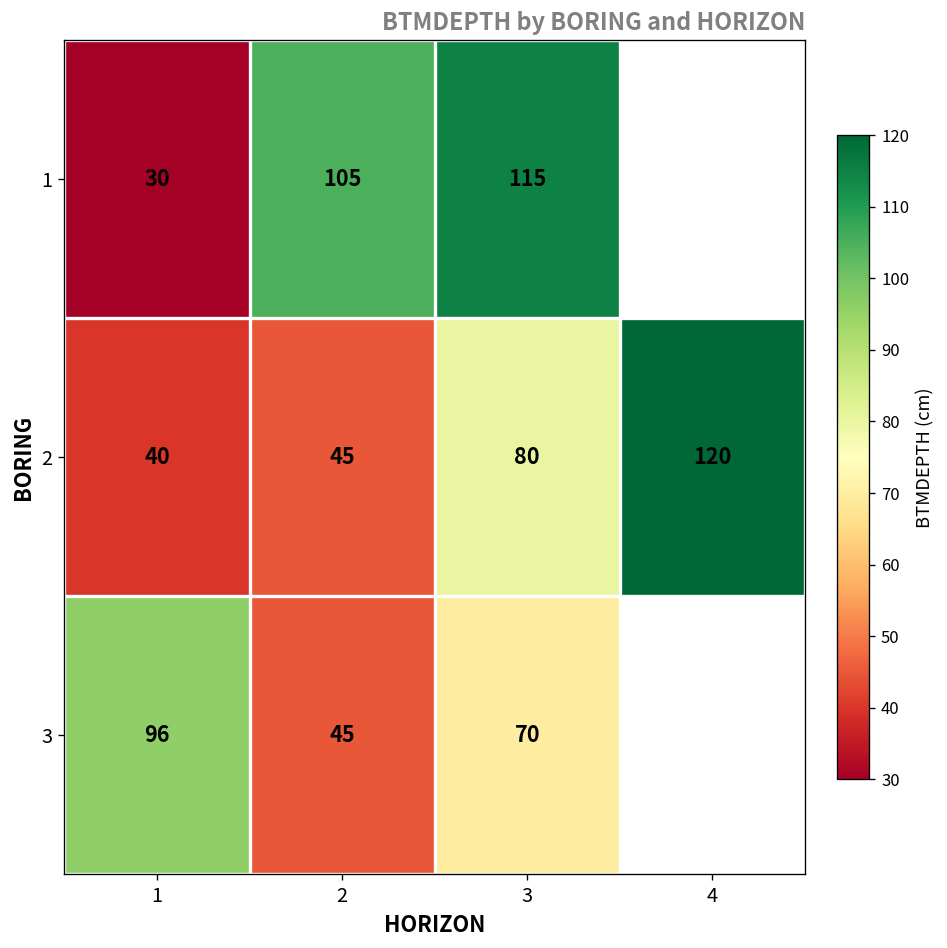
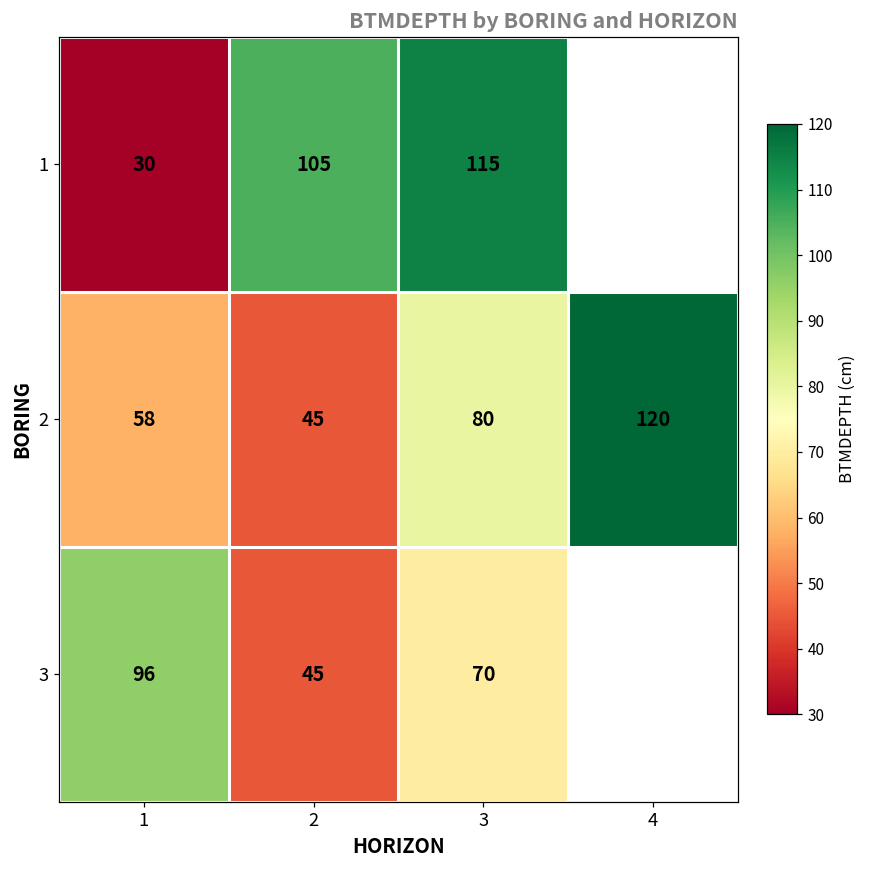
2, 1: 40 -> 58
